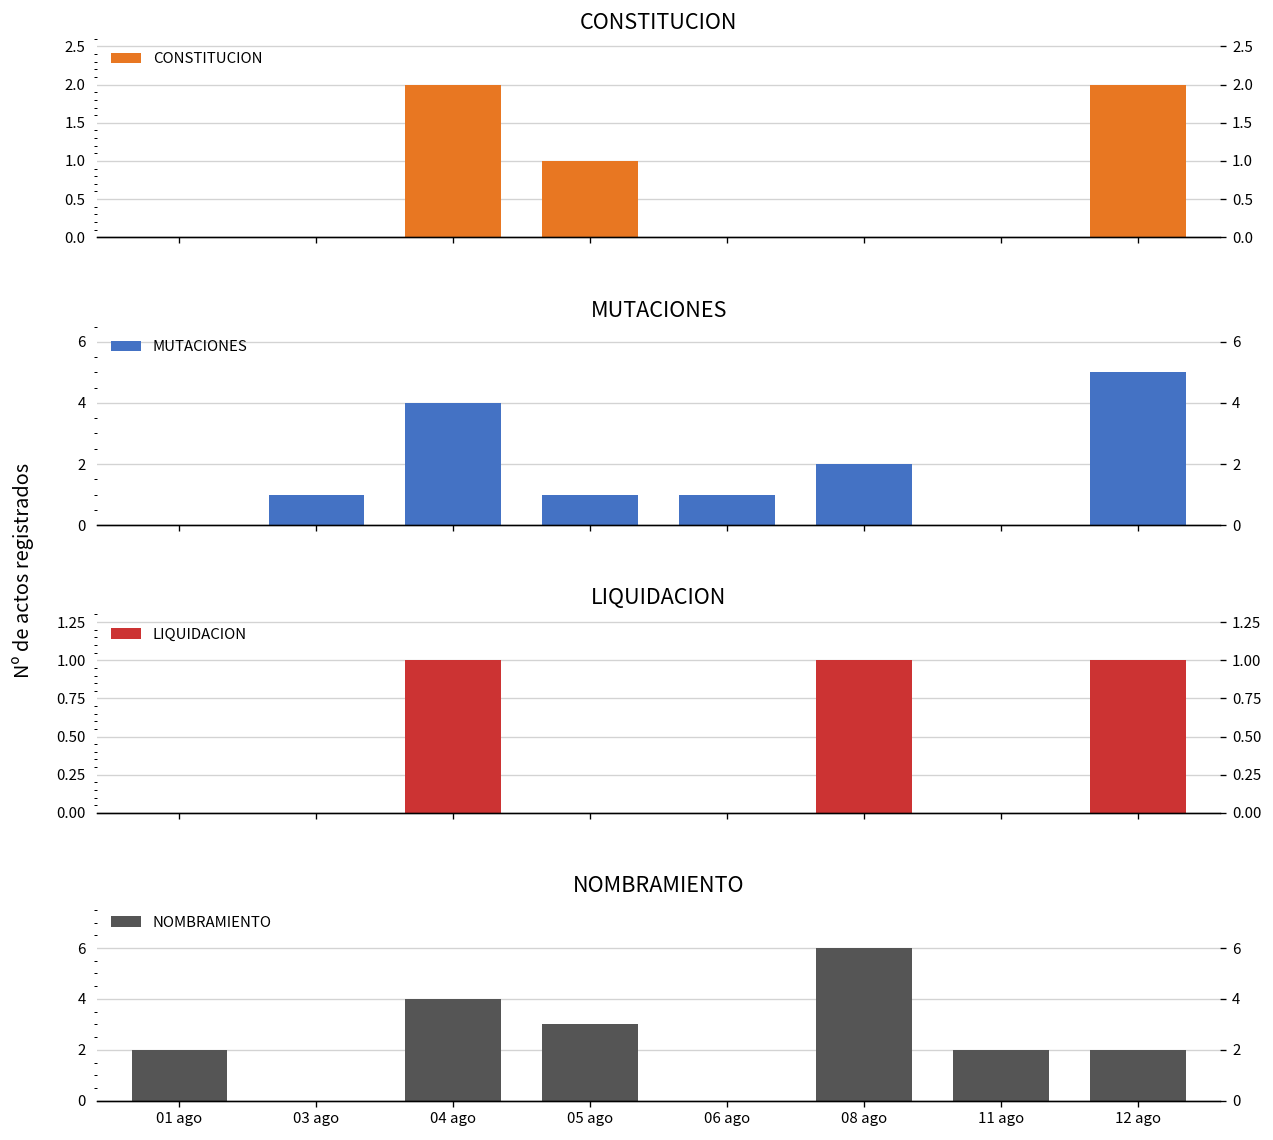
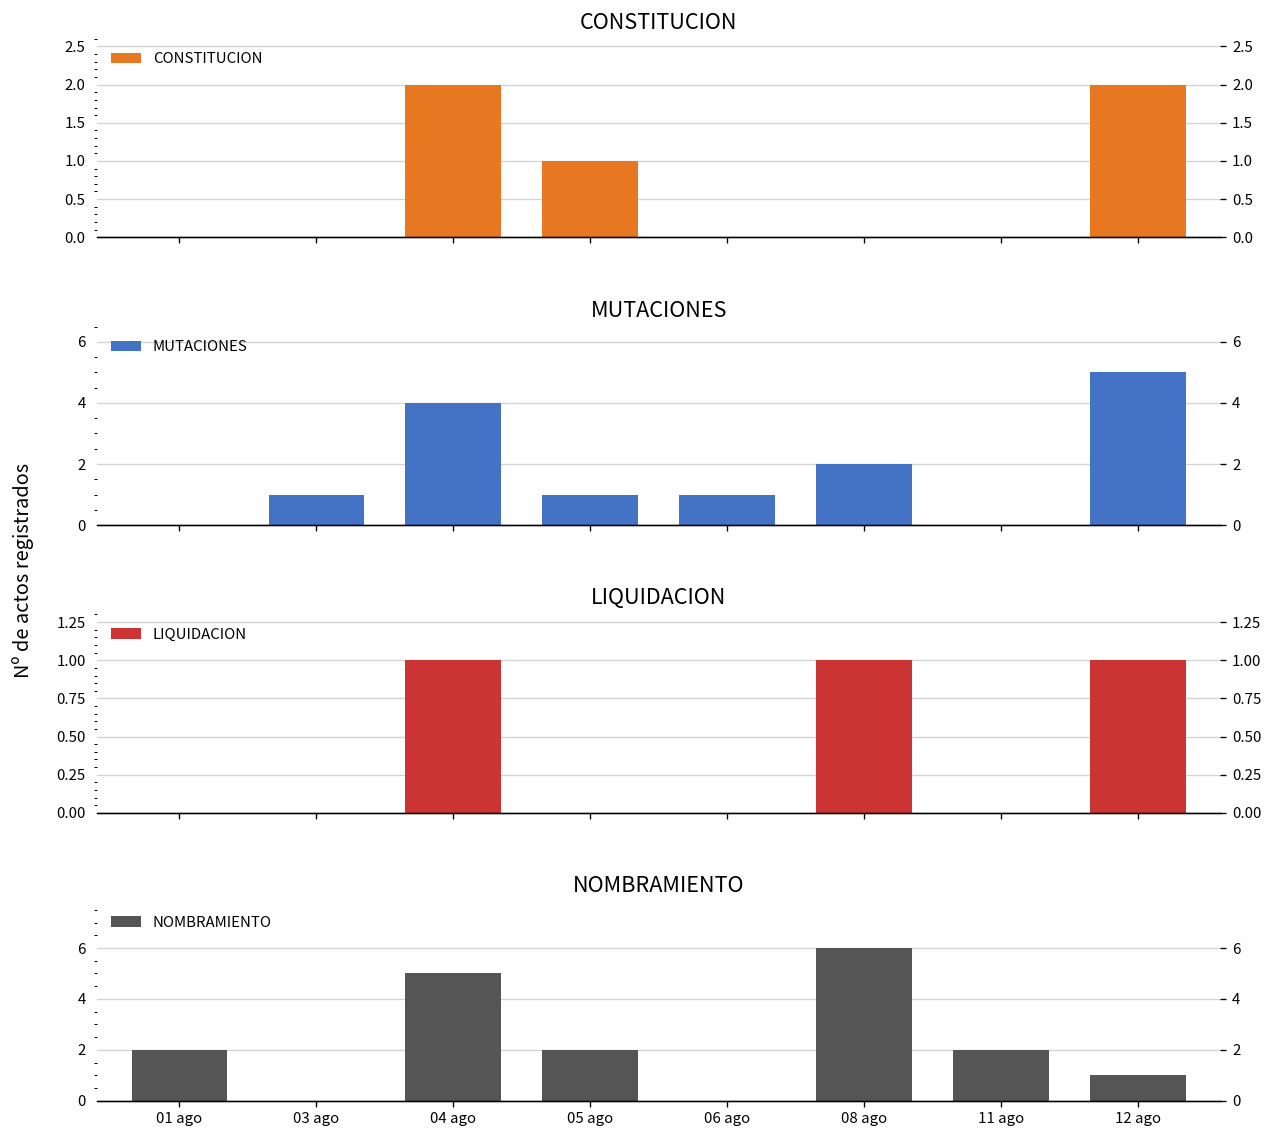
NOMBRAMIENTO, 04 ago: 4 -> 5
NOMBRAMIENTO, 05 ago: 3 -> 2
NOMBRAMIENTO, 12 ago: 2 -> 1
